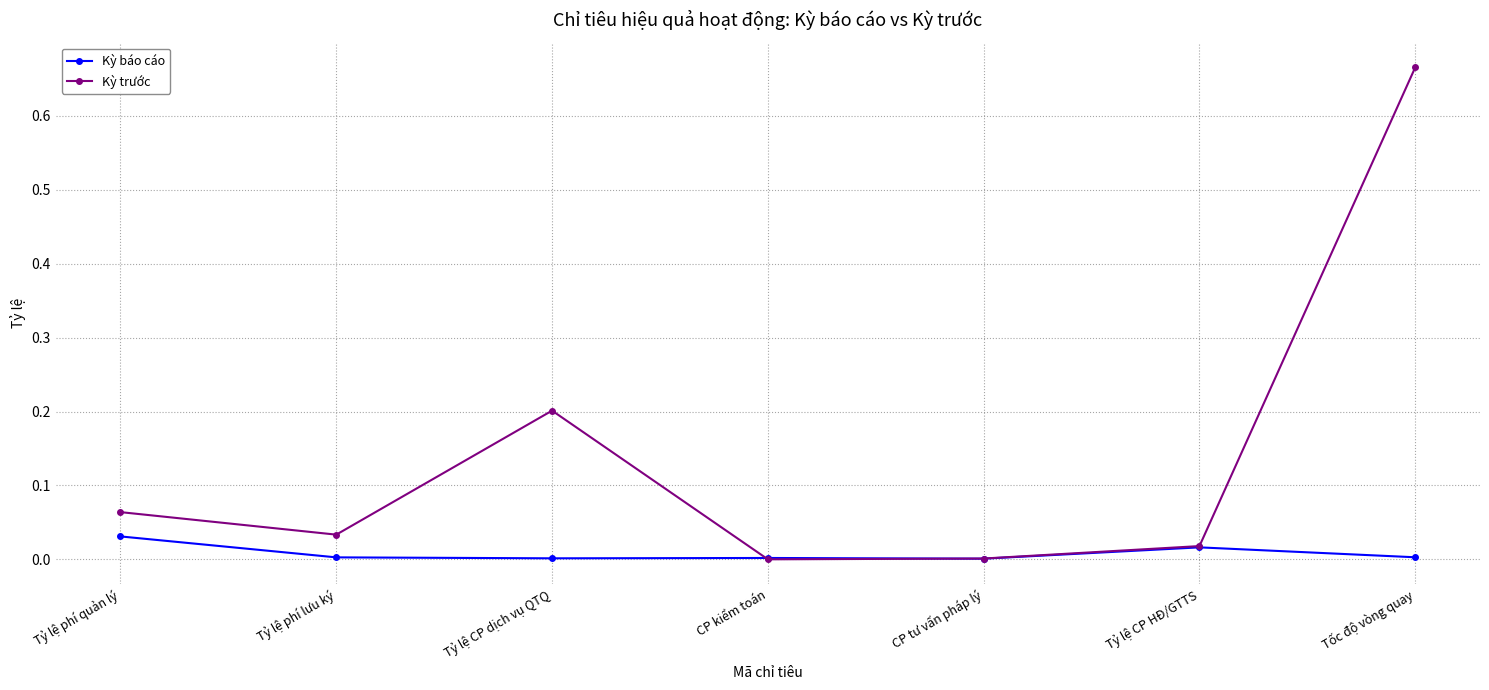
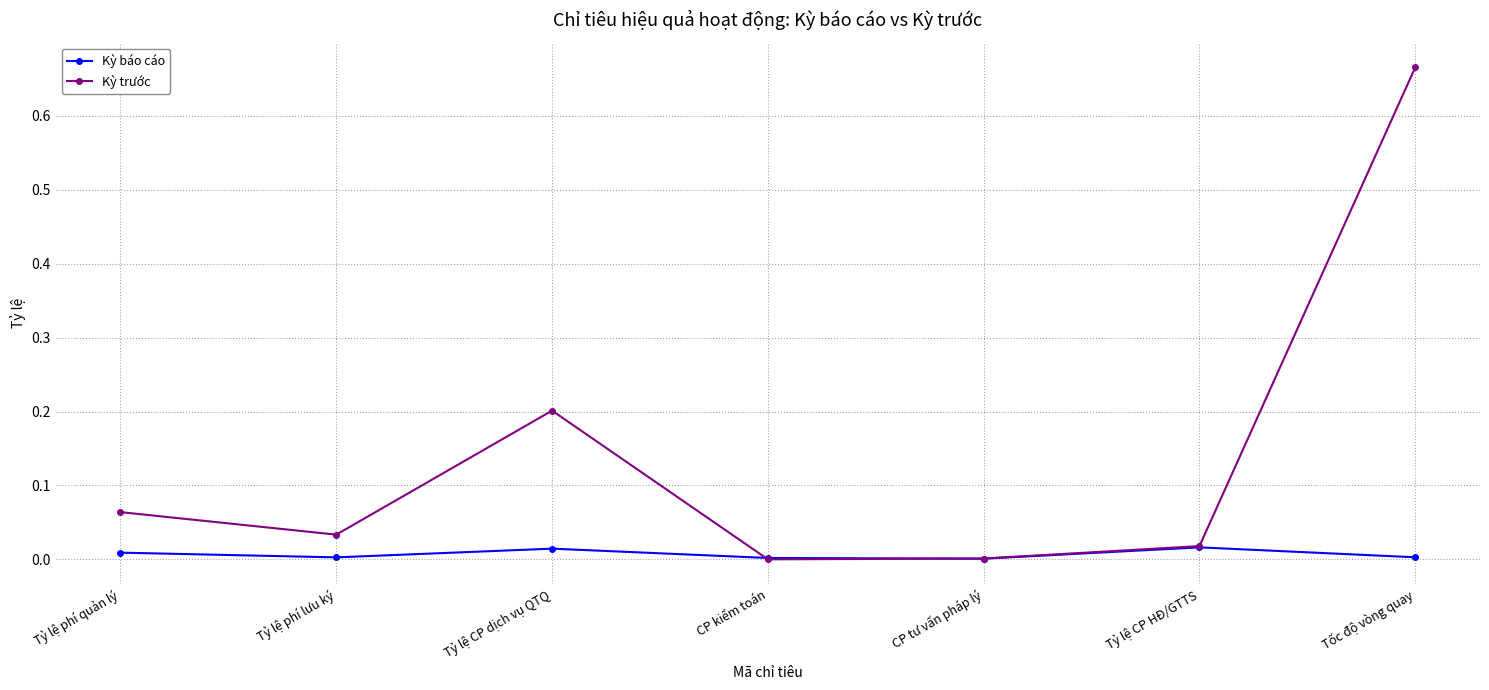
Kỳ báo cáo, Tỷ lệ phí quản lý: 0.03 -> 0.01
Kỳ báo cáo, Tỷ lệ CP dịch vụ QTQ: 0.00 -> 0.01
